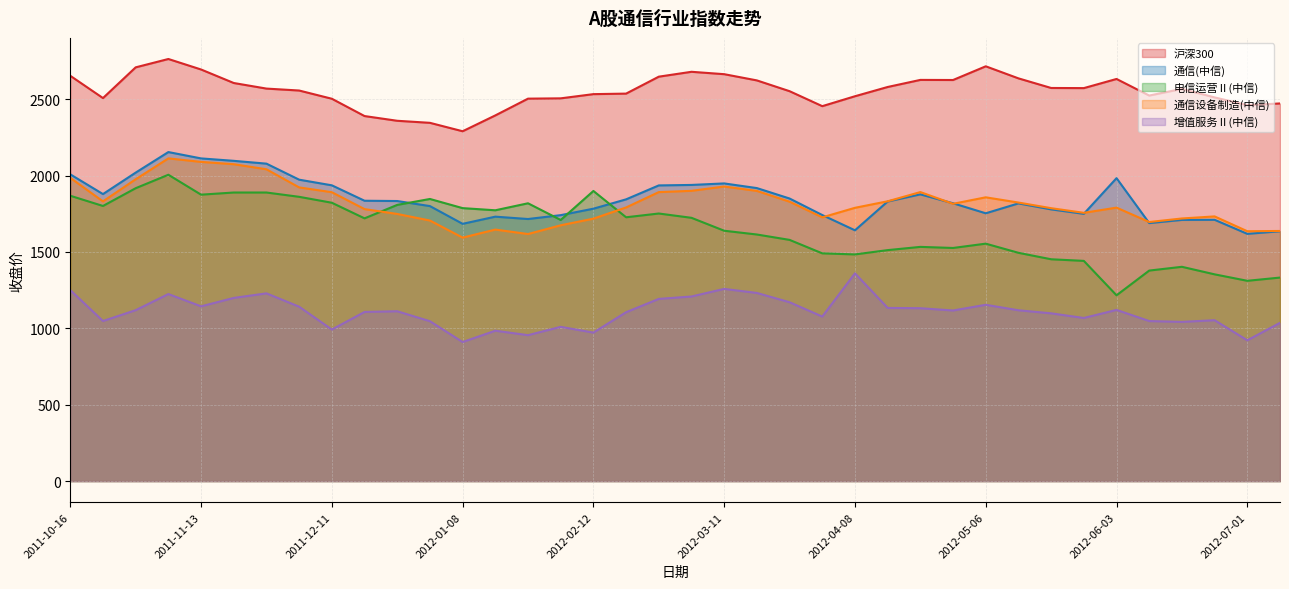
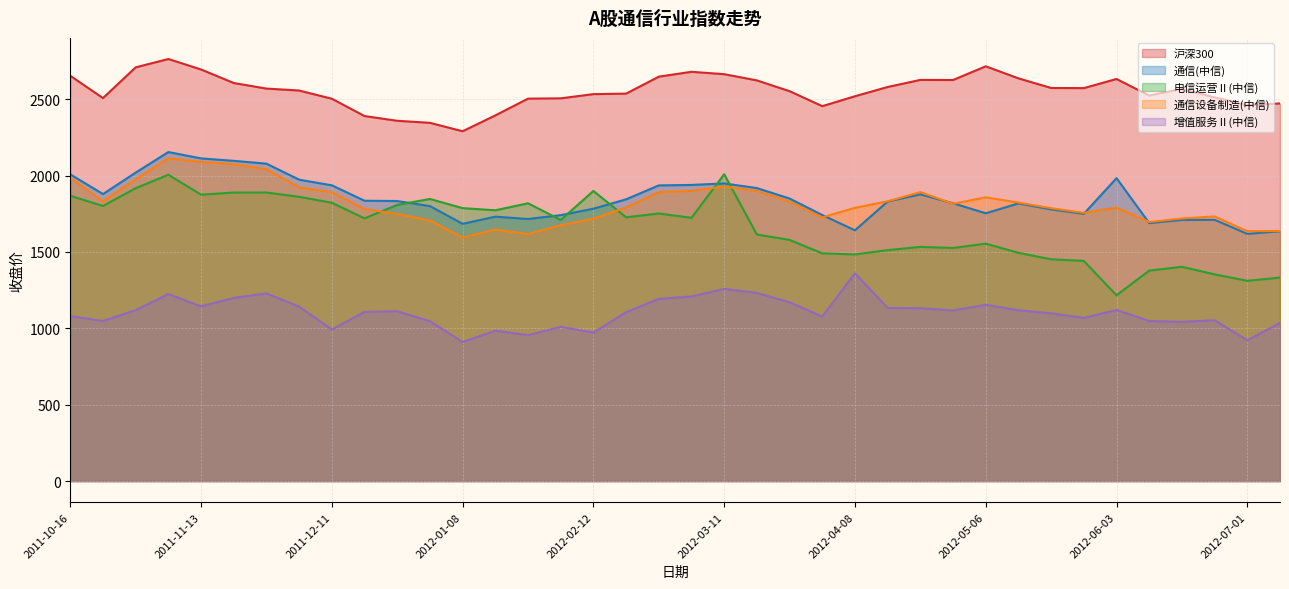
增值服务Ⅱ(中信), 2011-10-16: 1250 -> 1080
电信运营Ⅱ(中信), 2012-03-11: 1640 -> 2010
